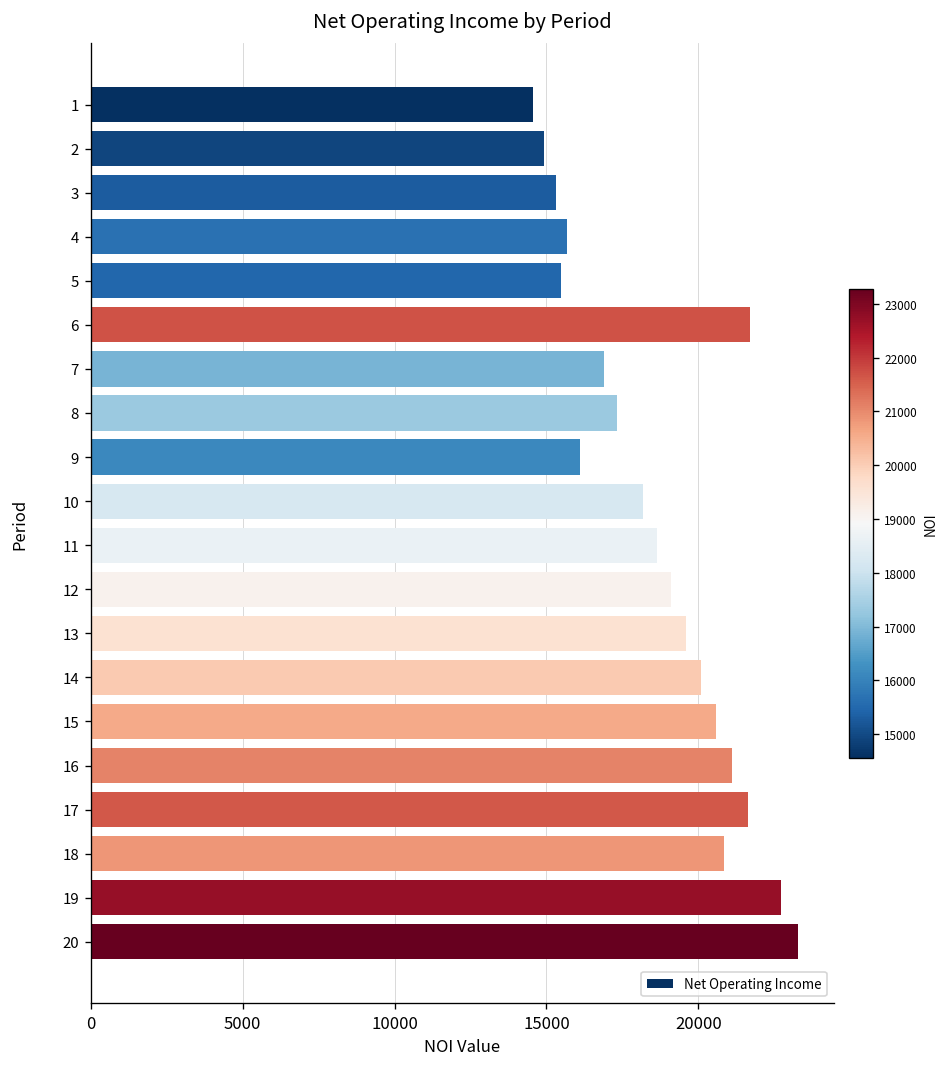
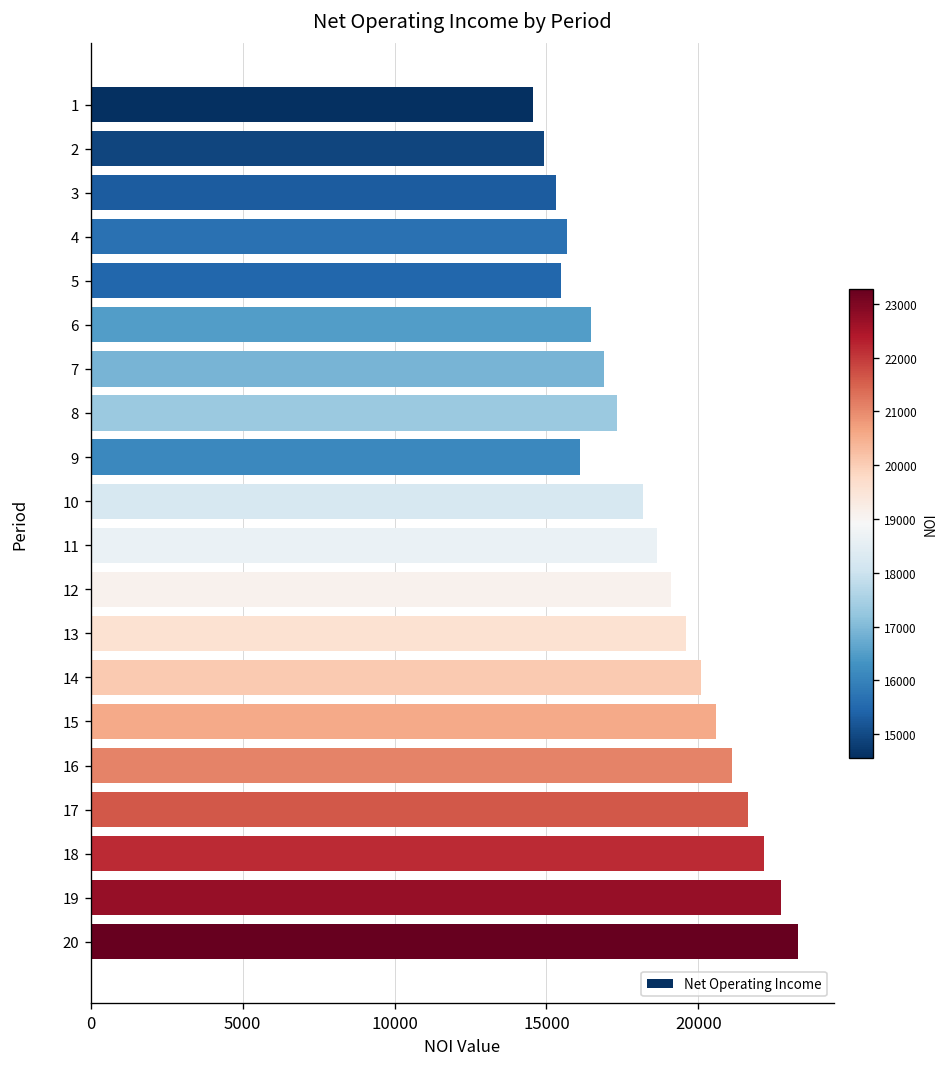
6: 21700 -> 16500
18: 20800 -> 22200
